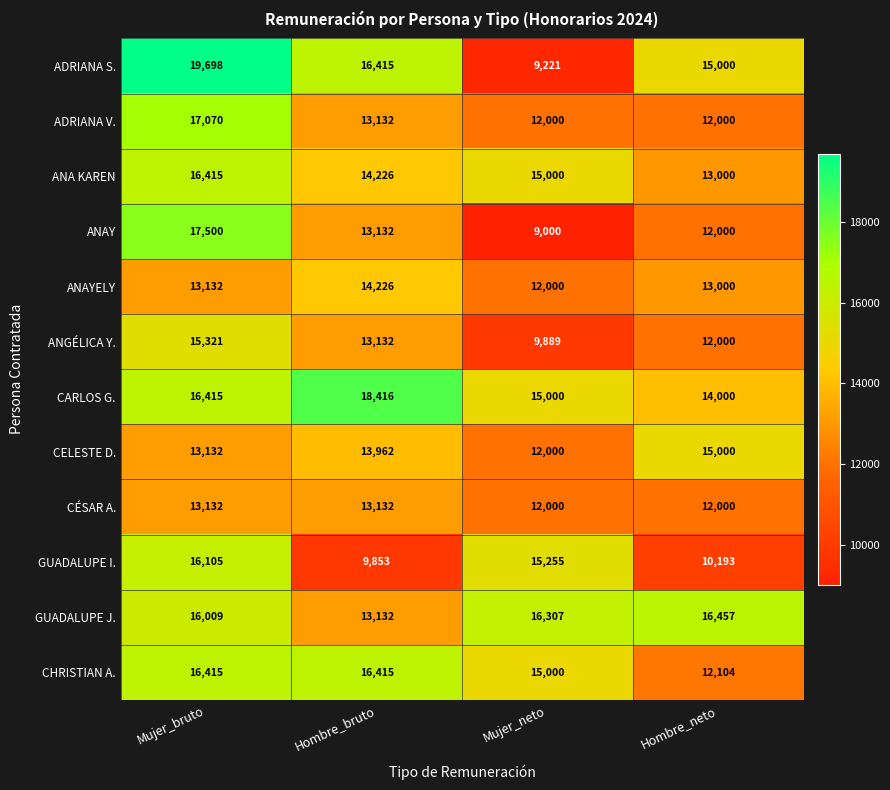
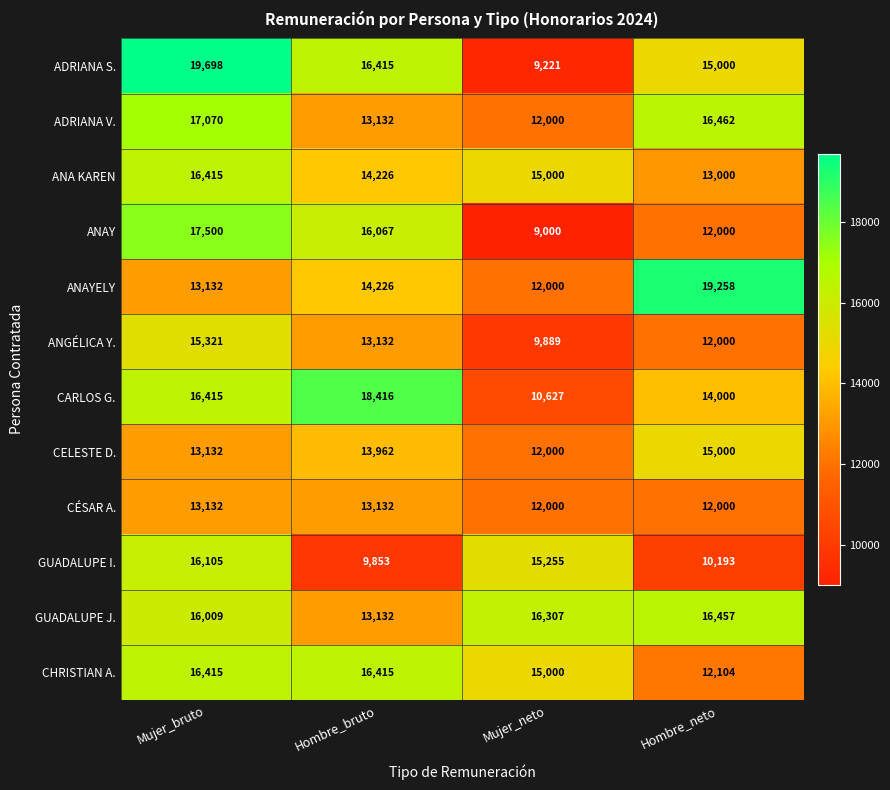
ADRIANA V., Hombre_neto: 12,000 -> 16,462
ANAY, Hombre_bruto: 13,132 -> 16,067
ANAYELY, Hombre_neto: 13,000 -> 19,258
CARLOS G., Mujer_neto: 15,000 -> 10,627
